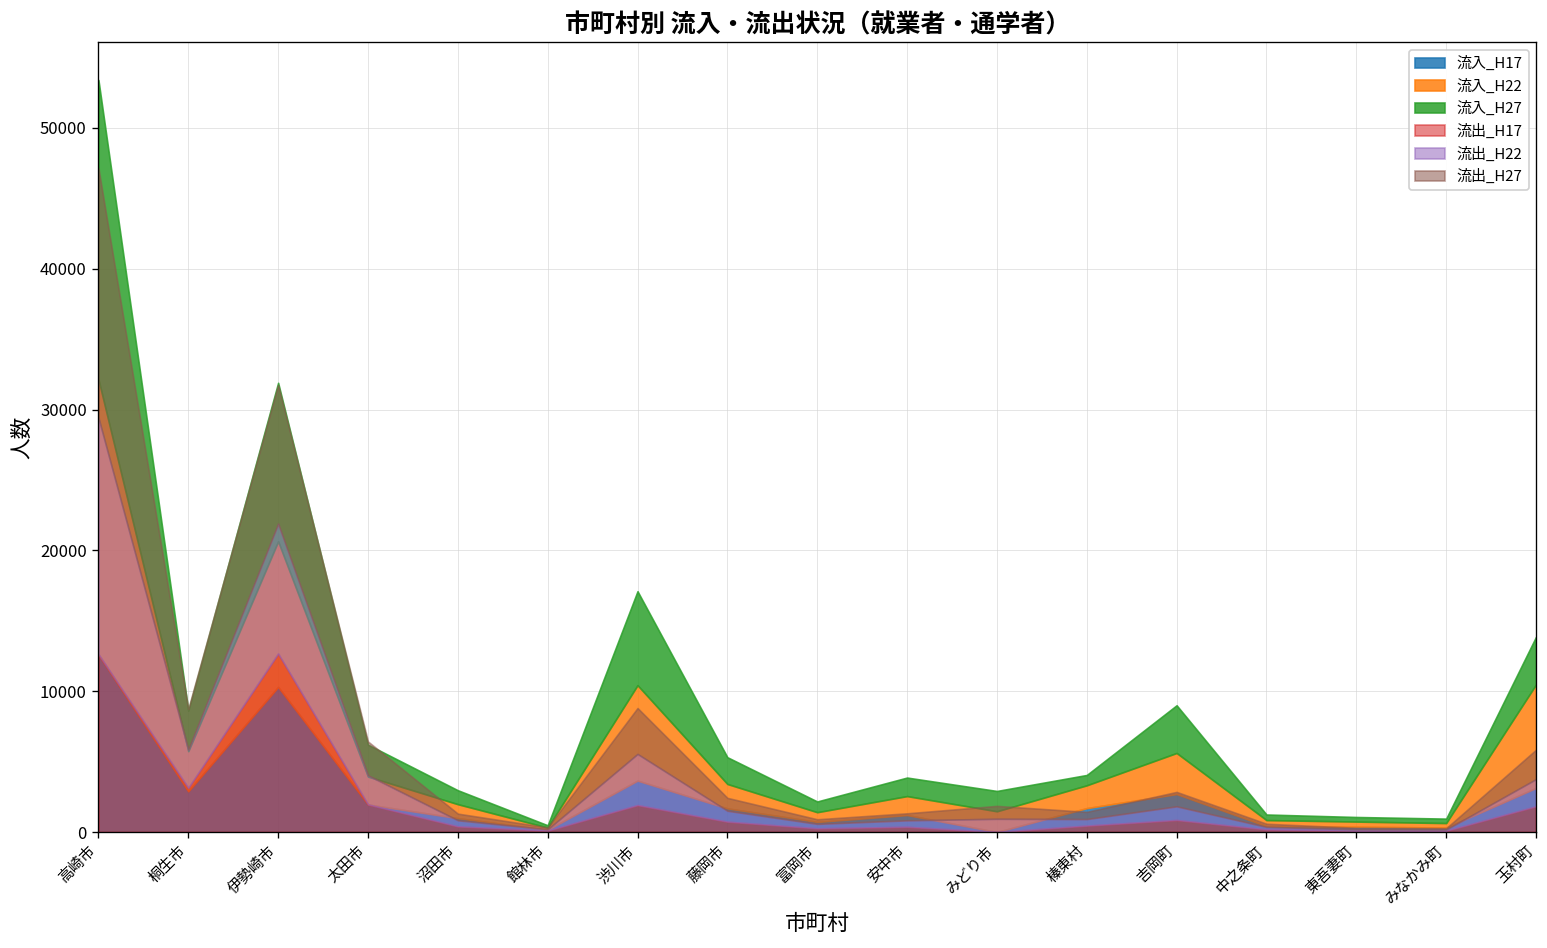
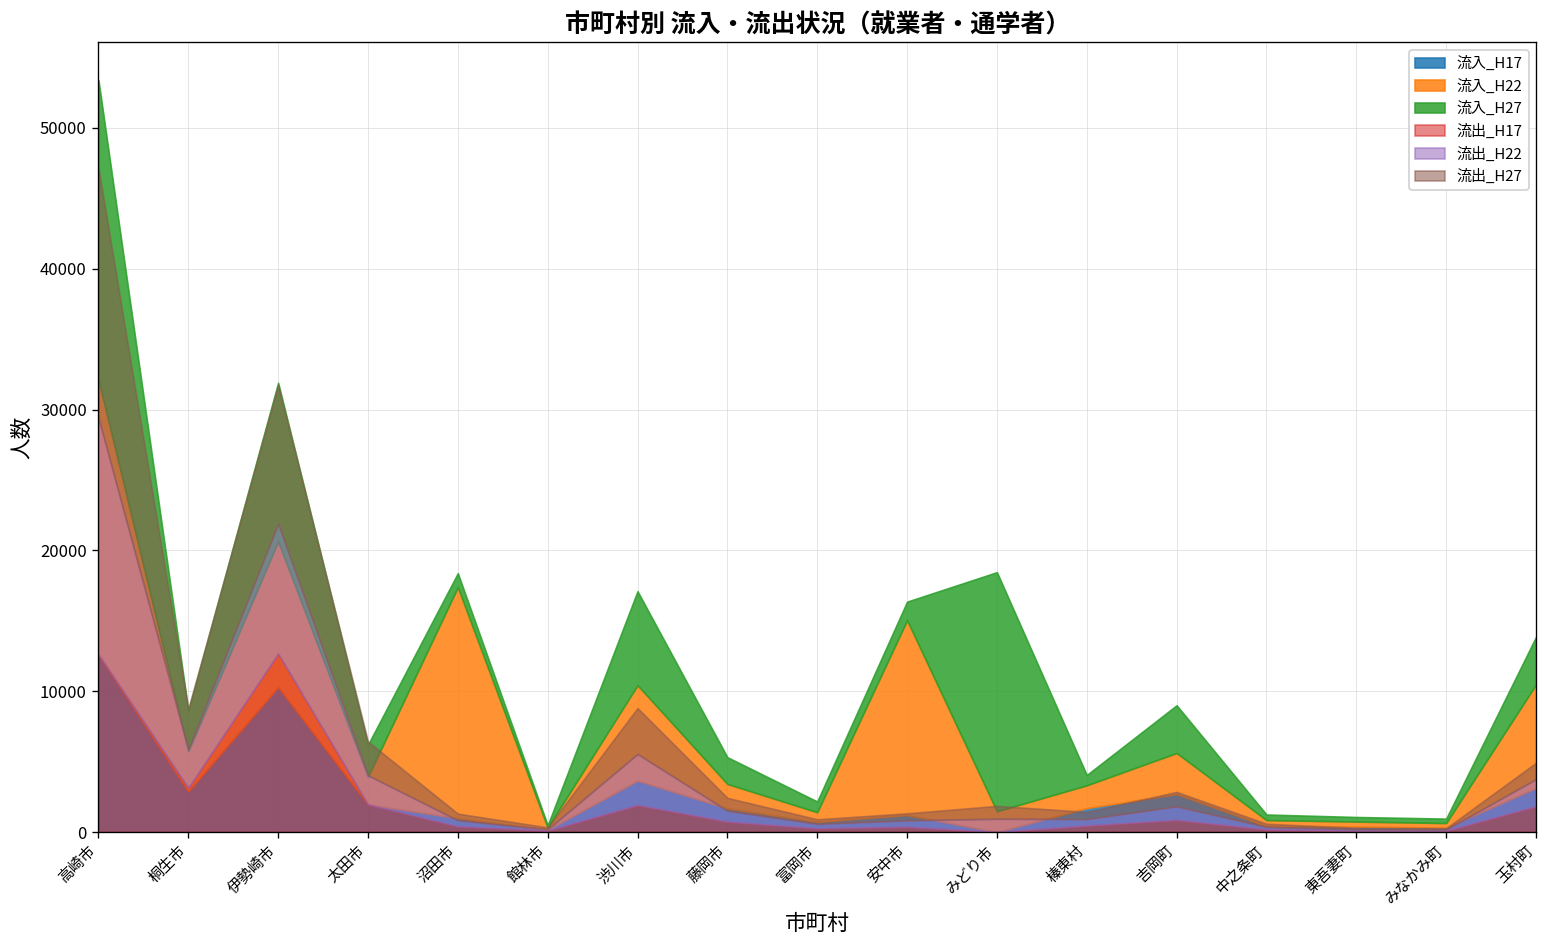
流入_H22, 沼田市: 1000 -> 16400
流入_H22, 安中市: 1300 -> 13800
流入_H27, みどり市: 1400 -> 17000
流出_H27, 玉村町: 2100 -> 1200
